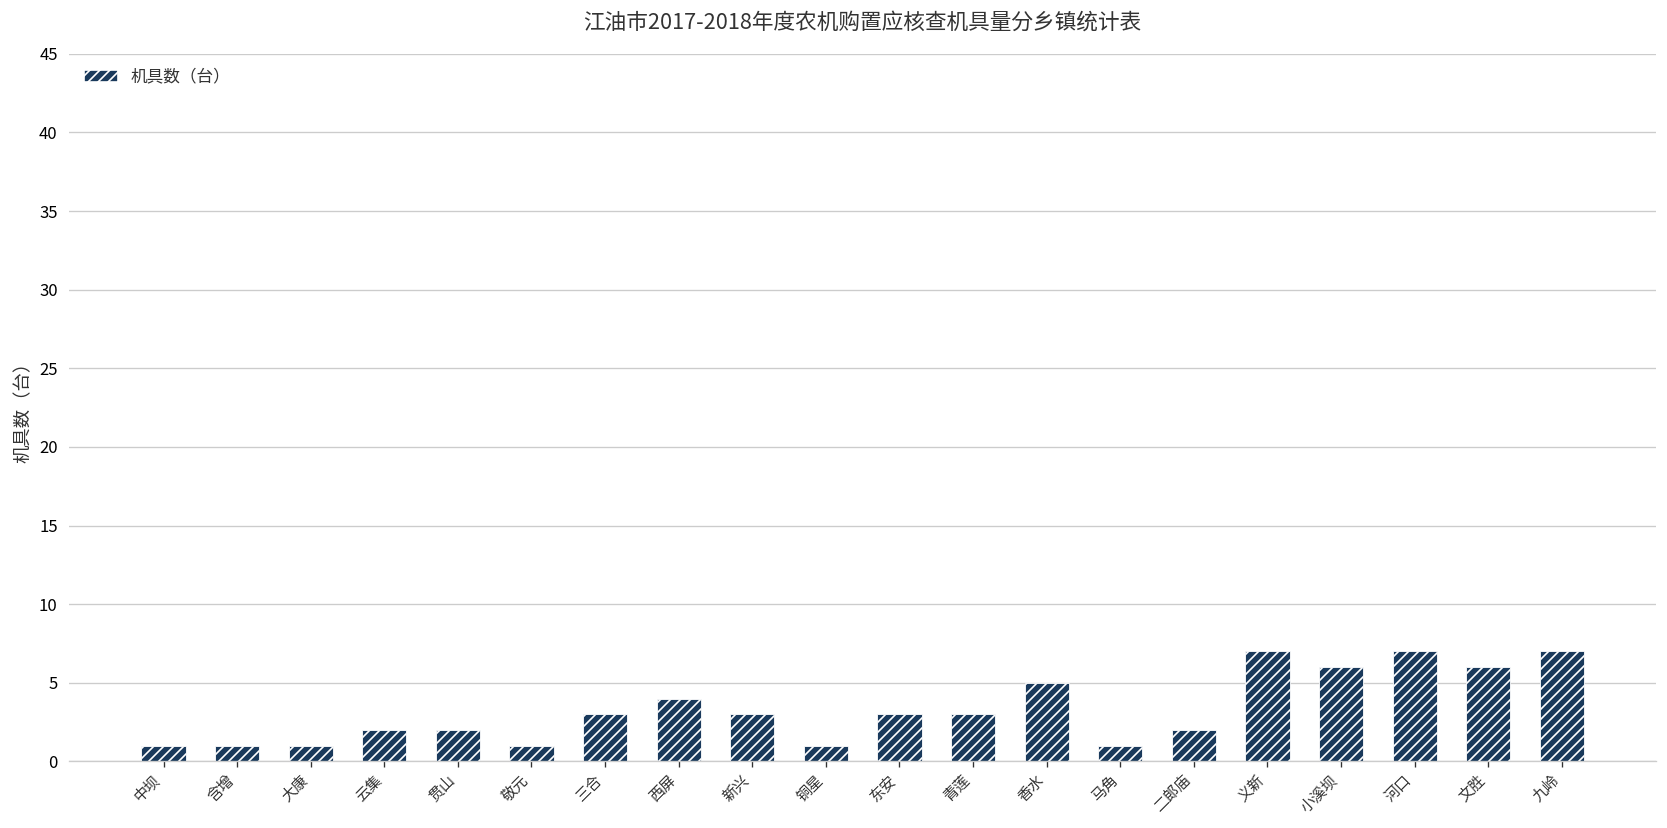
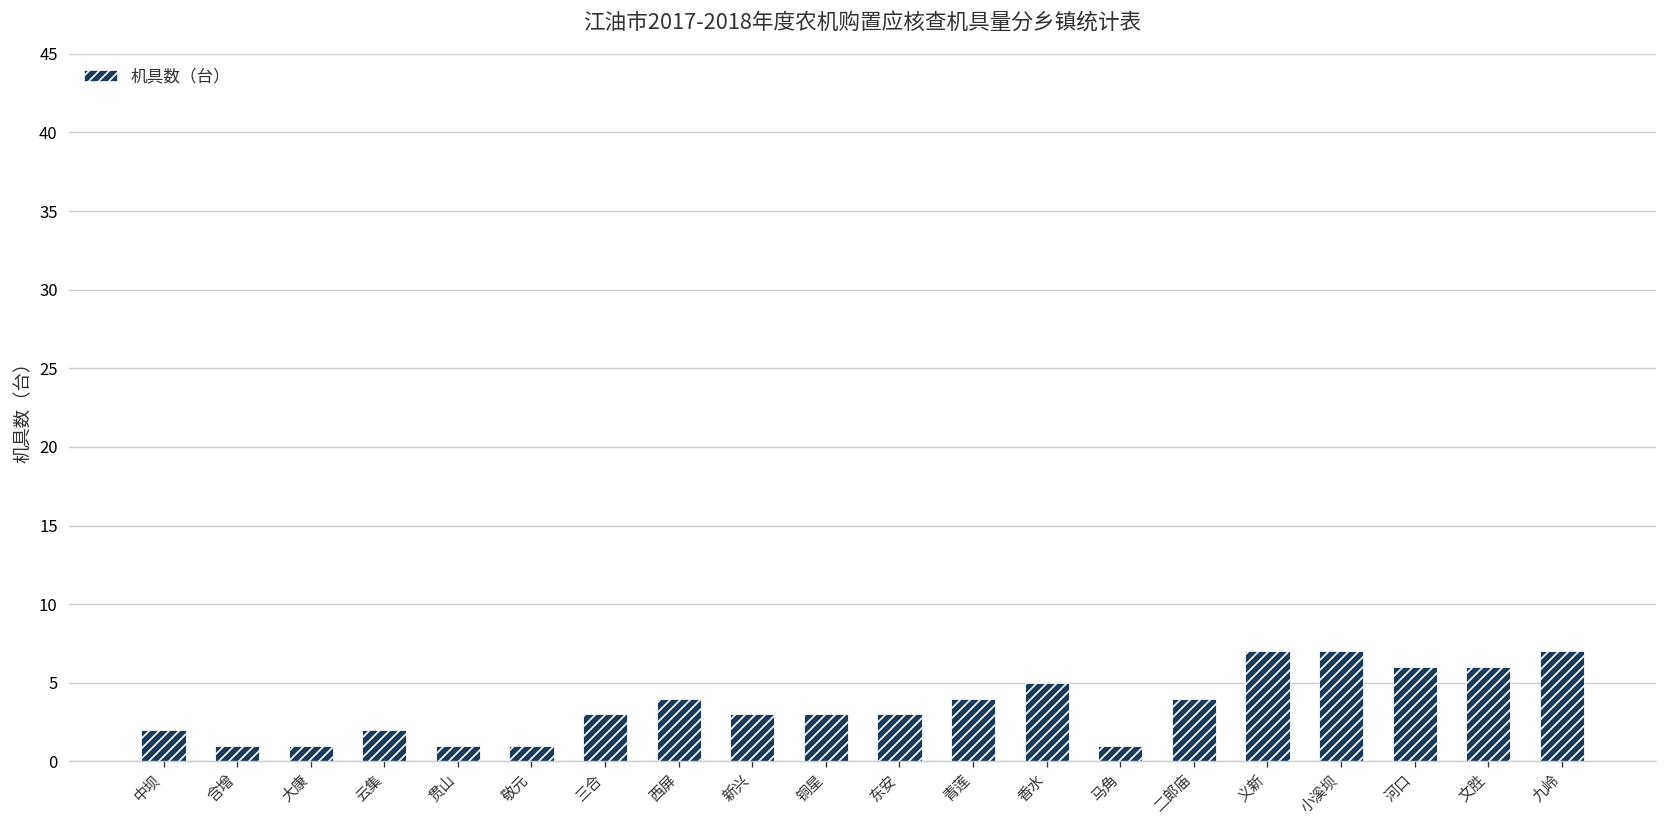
中坝: 1 -> 2
贯山: 2 -> 1
铜星: 1 -> 3
青莲: 3 -> 4
二郎庙: 2 -> 4
小溪坝: 6 -> 7
河口: 7 -> 6
